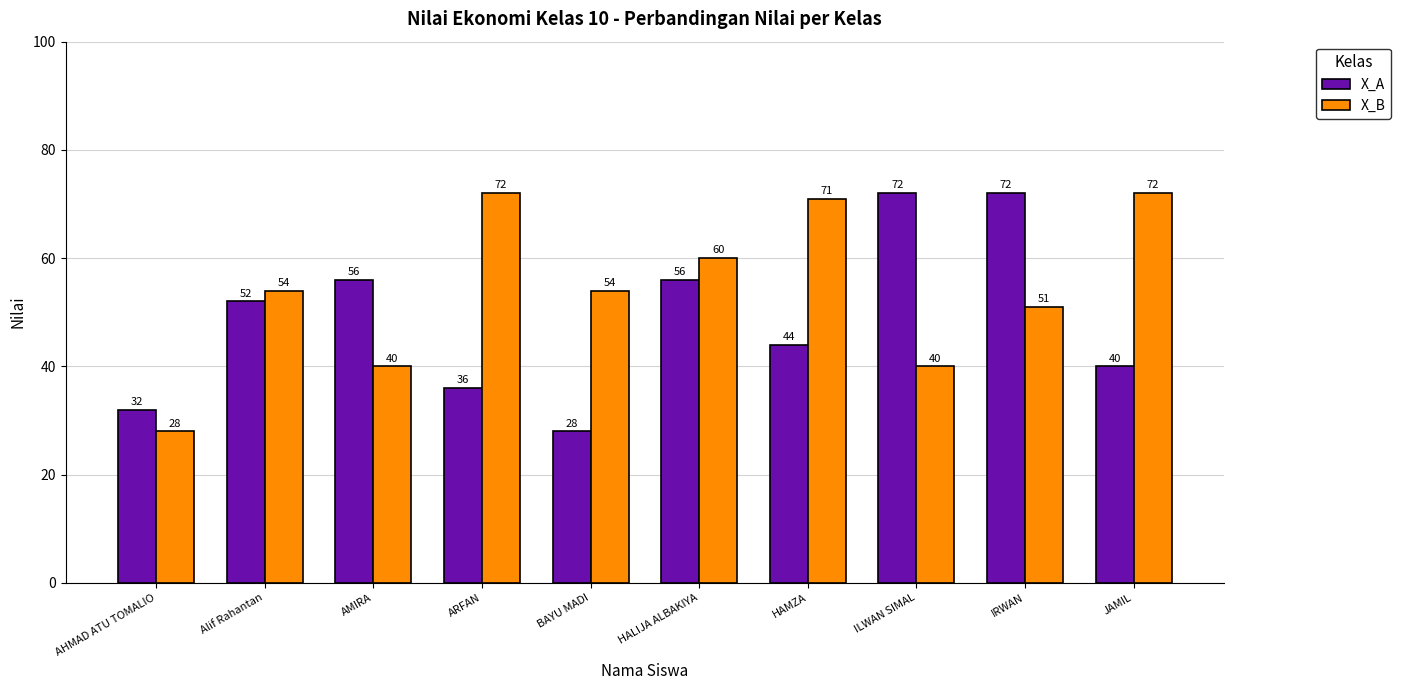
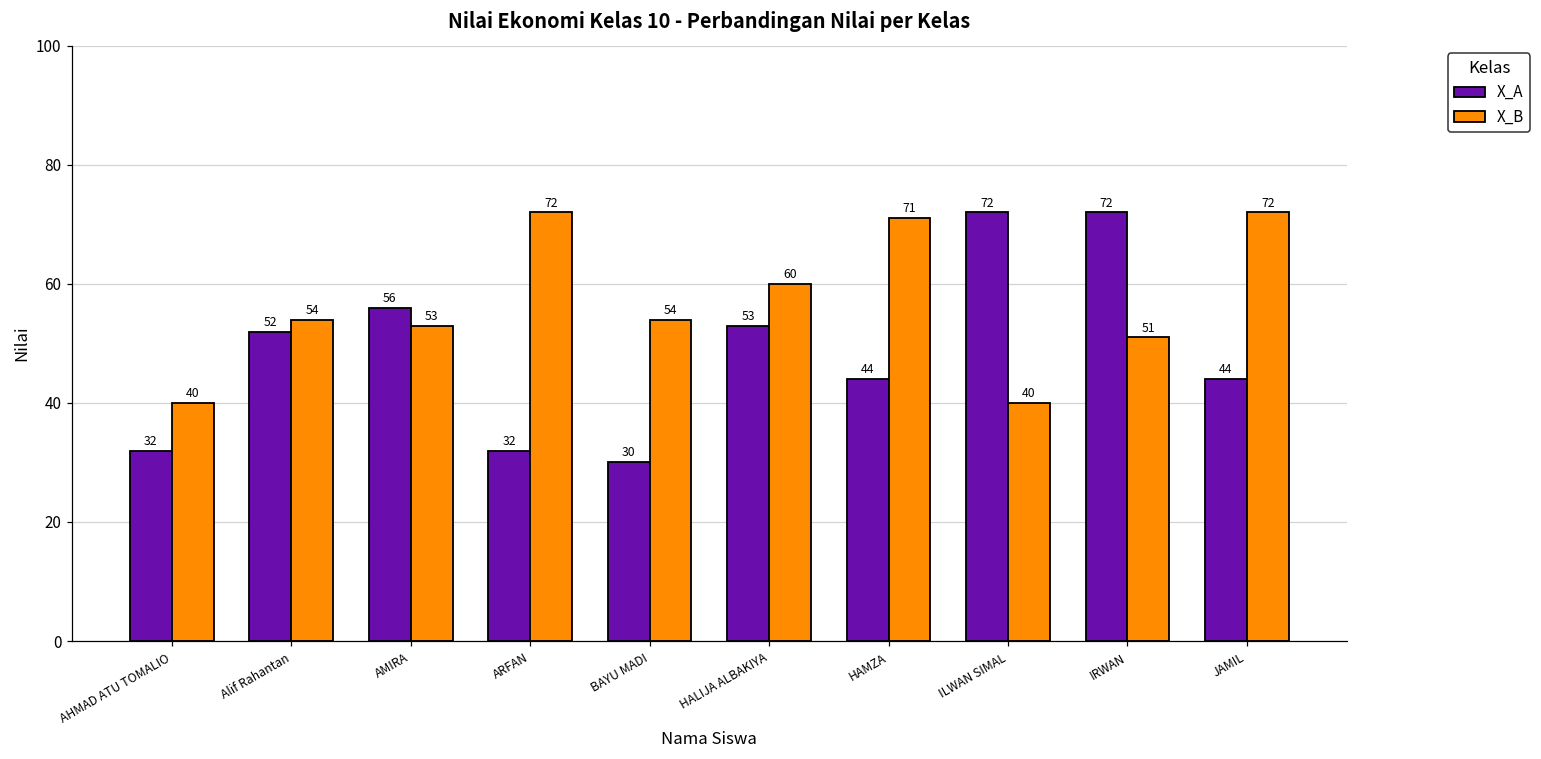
X_B, AHMAD ATU TOMALIO: 28 -> 40
X_B, AMIRA: 40 -> 53
X_A, ARFAN: 36 -> 32
X_A, BAYU MADI: 28 -> 30
X_A, HALIJA ALBAKIYA: 56 -> 53
X_A, JAMIL: 40 -> 44
